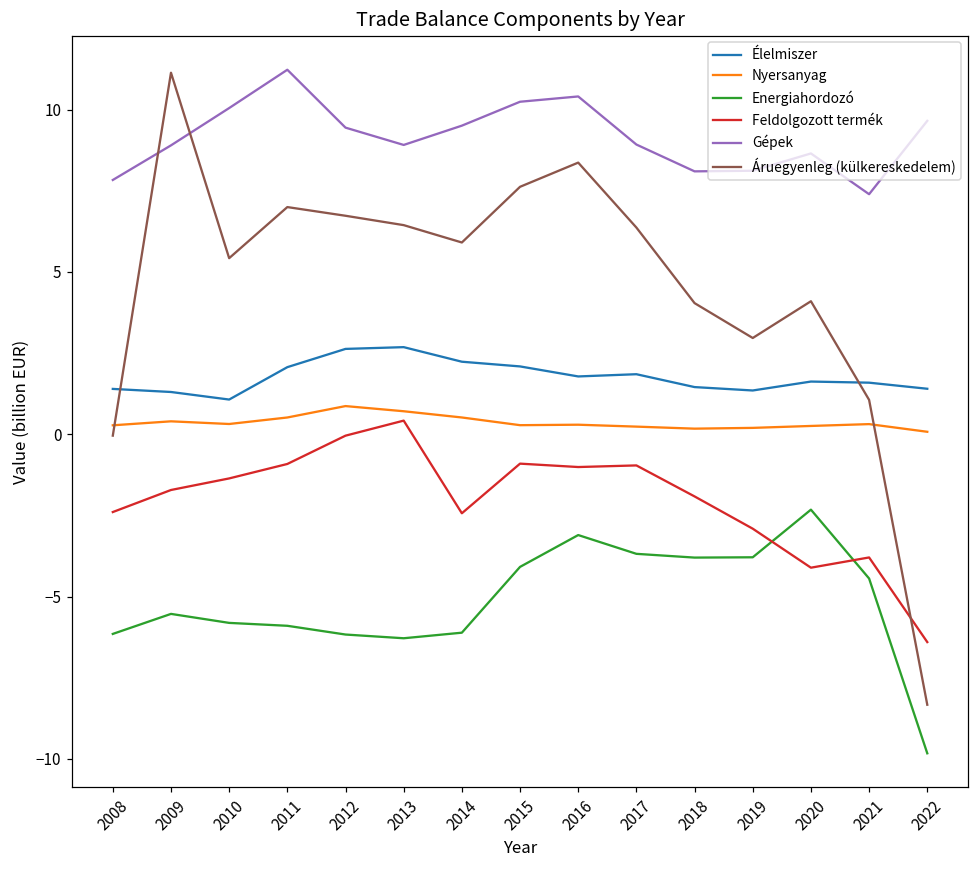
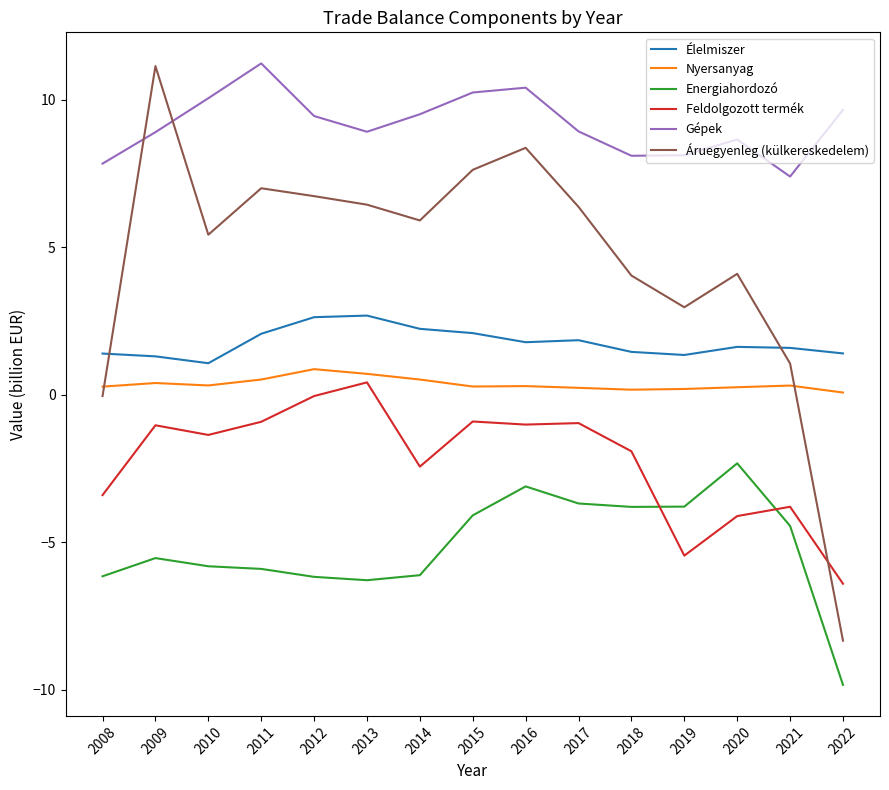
Feldolgozott termék, 2008: -2.4 -> -3.4
Feldolgozott termék, 2009: -1.7 -> -1.0
Feldolgozott termék, 2019: -2.9 -> -5.4
